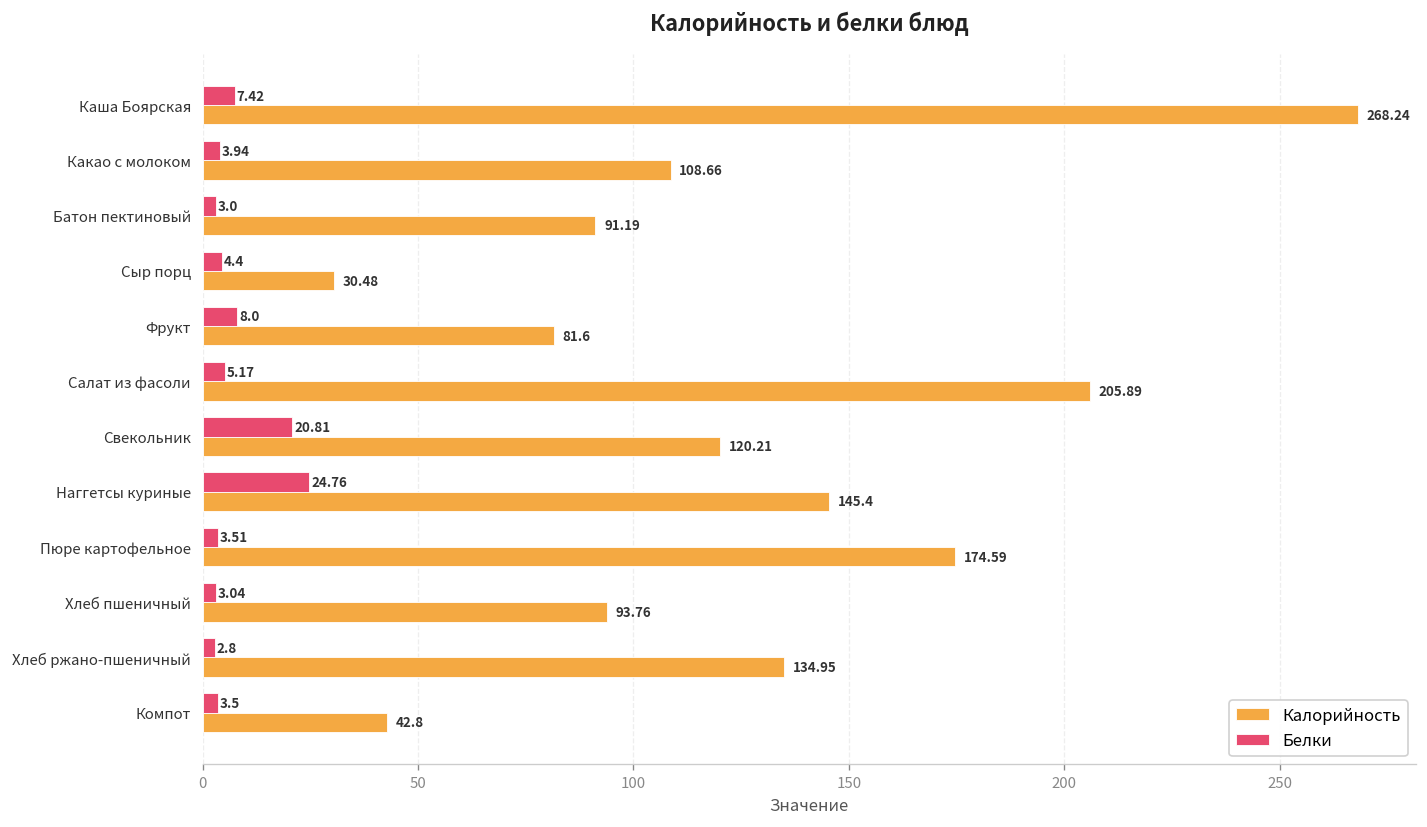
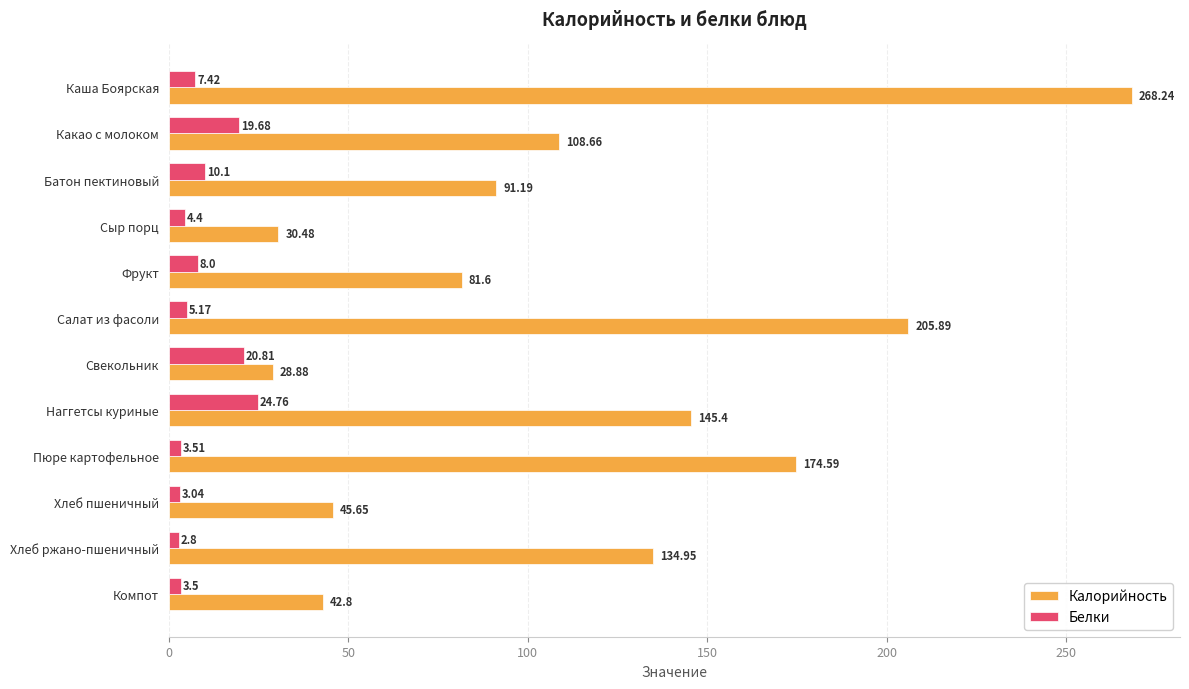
Белки, Какао с молоком: 3.94 -> 19.68
Белки, Батон пектиновый: 3.0 -> 10.1
Калорийность, Свекольник: 120.21 -> 28.88
Калорийность, Хлеб пшеничный: 93.76 -> 45.65
